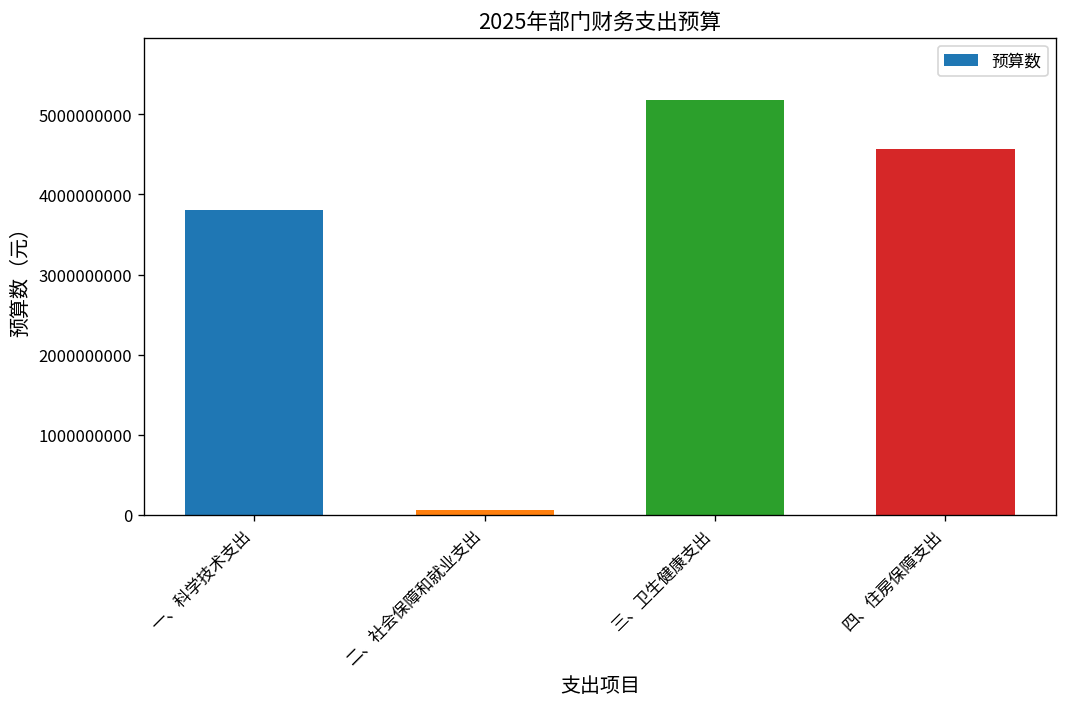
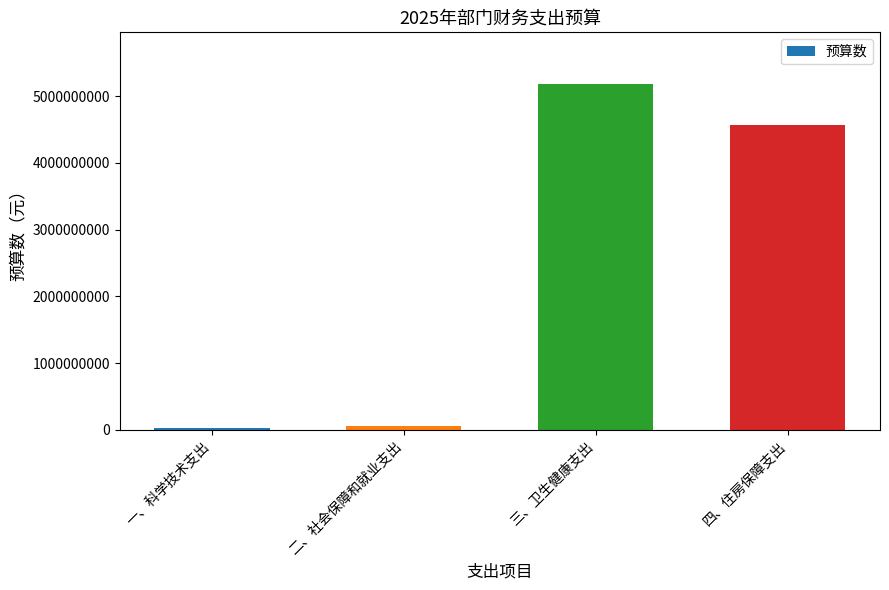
一、科学技术支出: 3800000000 -> 0
